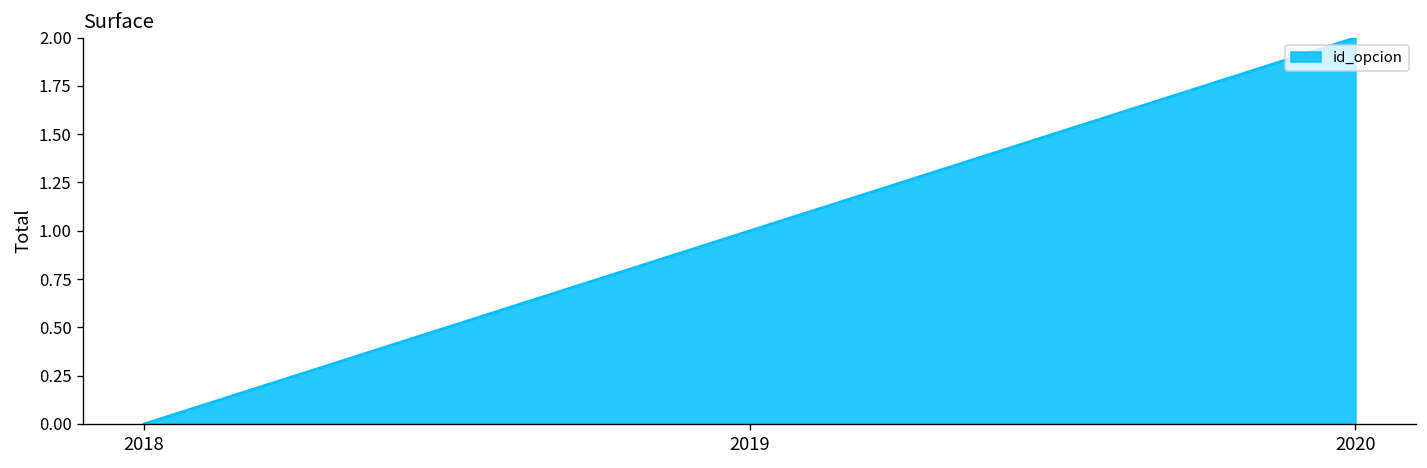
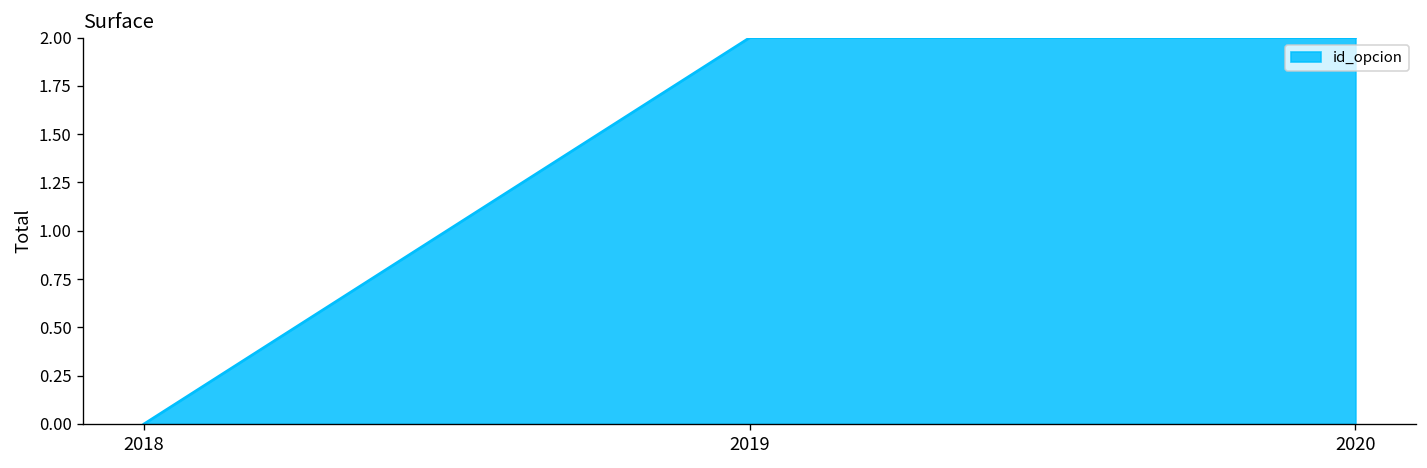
2019: 1 -> 2
